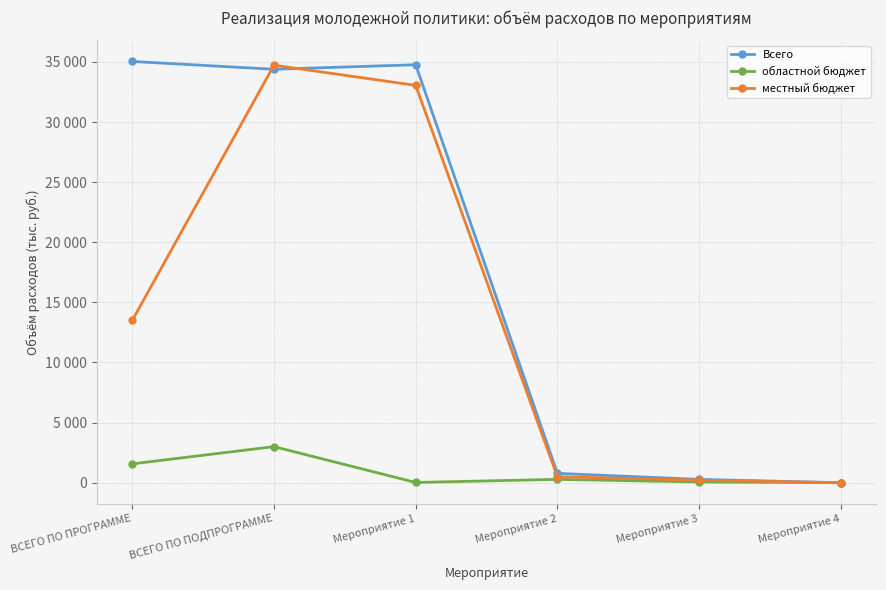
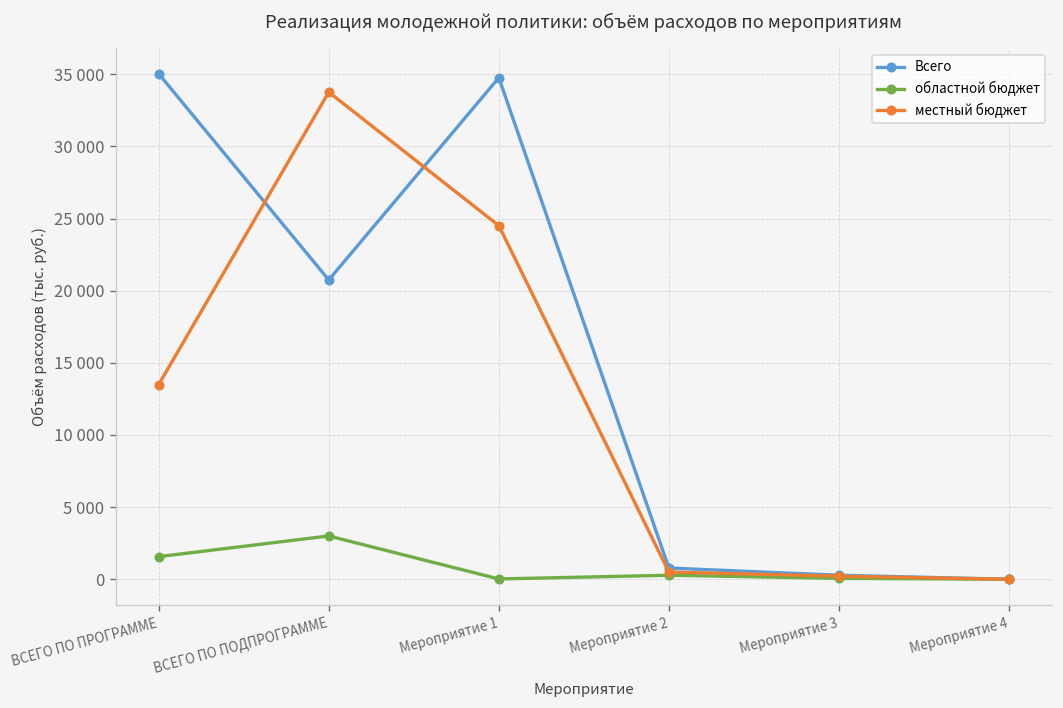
Всего, ВСЕГО ПО ПОДПРОГРАММЕ: 34400 -> 20700
местный бюджет, ВСЕГО ПО ПОДПРОГРАММЕ: 34700 -> 33800
местный бюджет, Мероприятие 1: 33000 -> 24500
